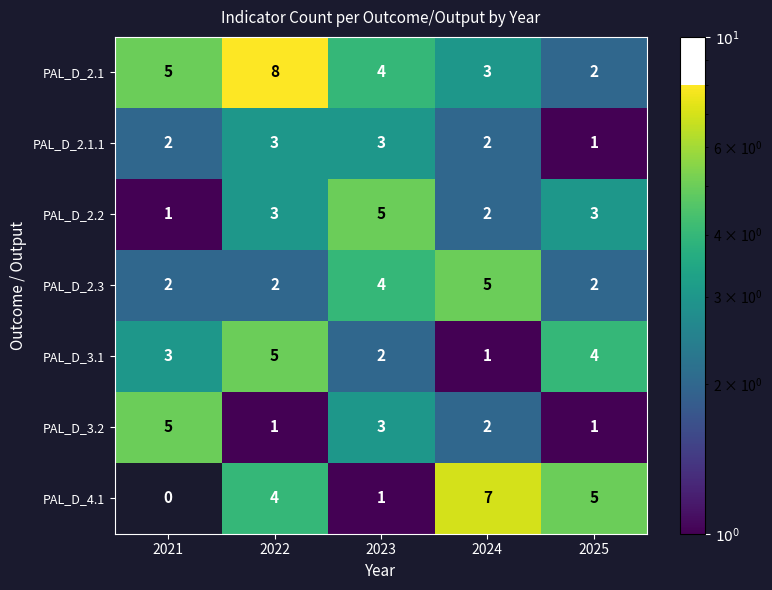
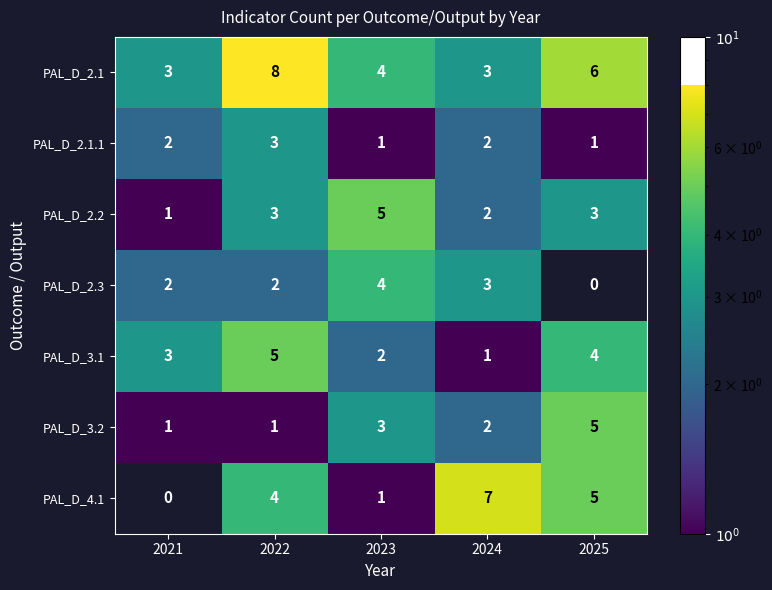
PAL_D_2.1, 2021: 5 -> 3
PAL_D_2.1, 2025: 2 -> 6
PAL_D_2.1.1, 2023: 3 -> 1
PAL_D_2.3, 2024: 5 -> 3
PAL_D_2.3, 2025: 2 -> 0
PAL_D_3.2, 2021: 5 -> 1
PAL_D_3.2, 2025: 1 -> 5
